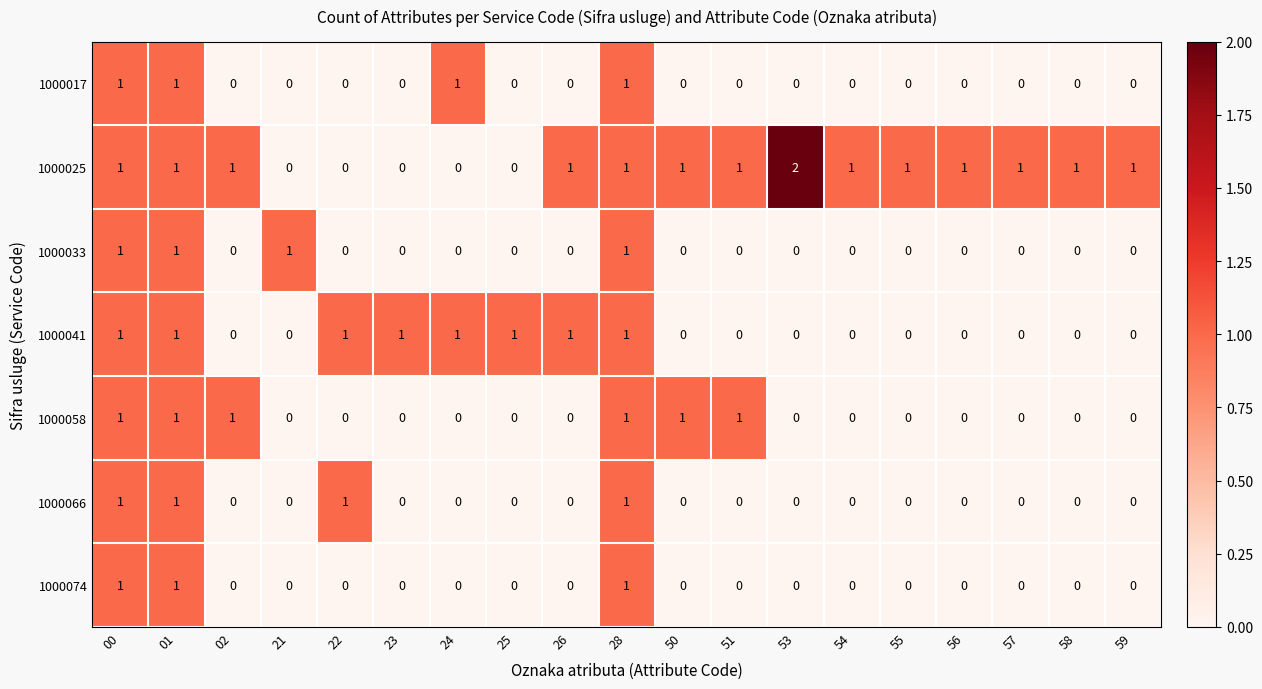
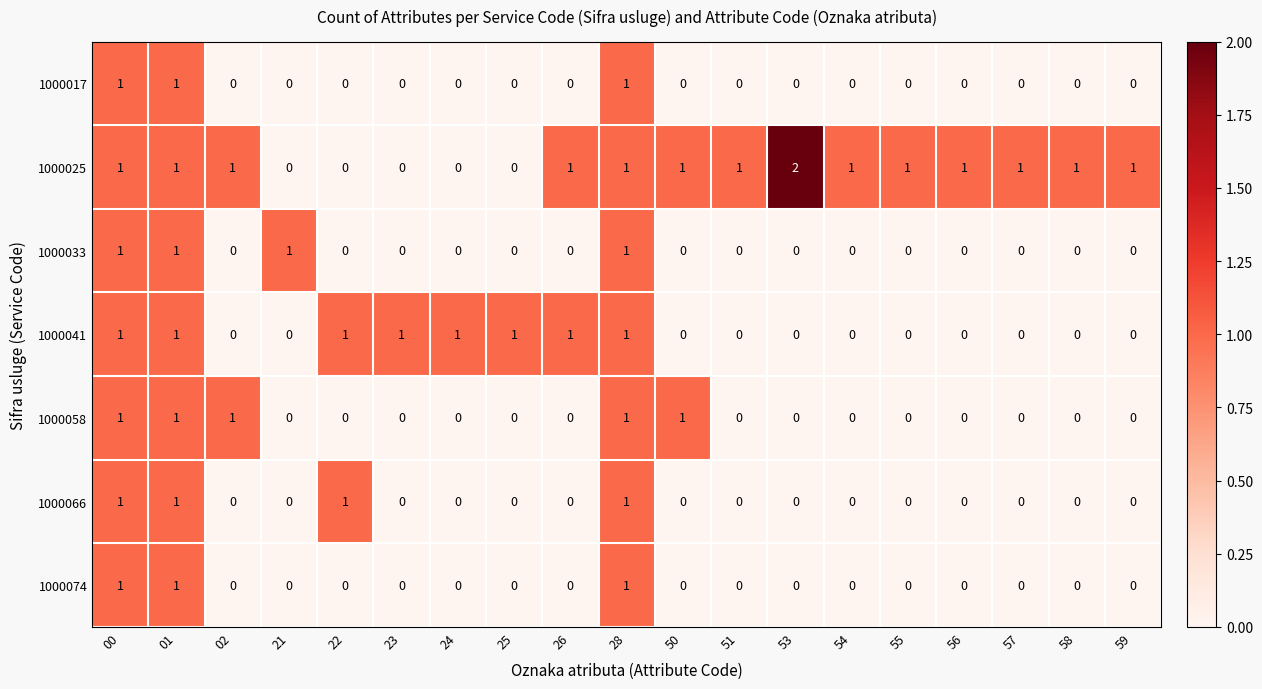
1000017, 24: 1 -> 0
1000058, 51: 1 -> 0
